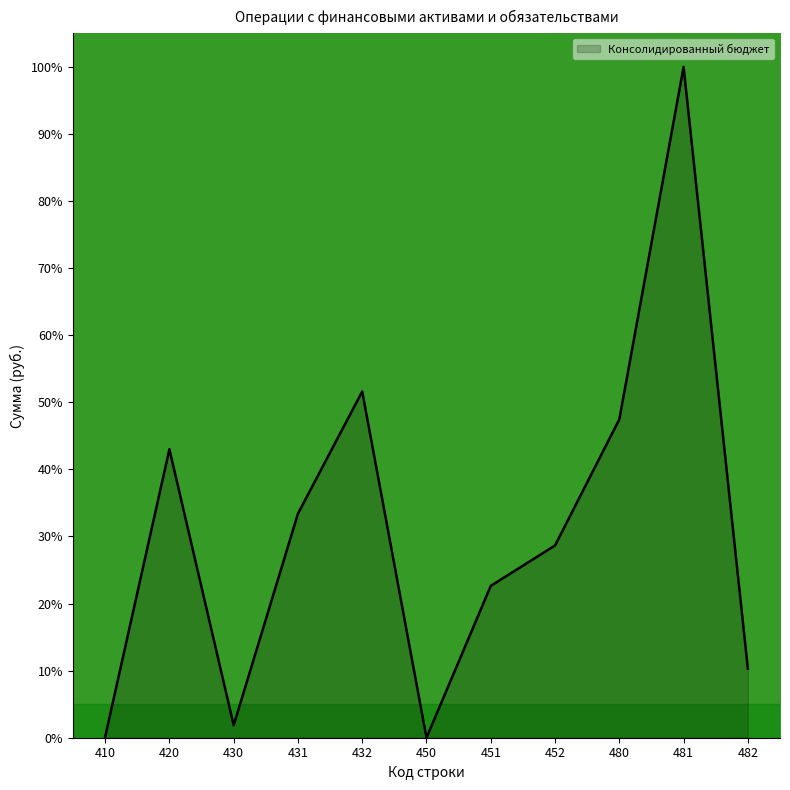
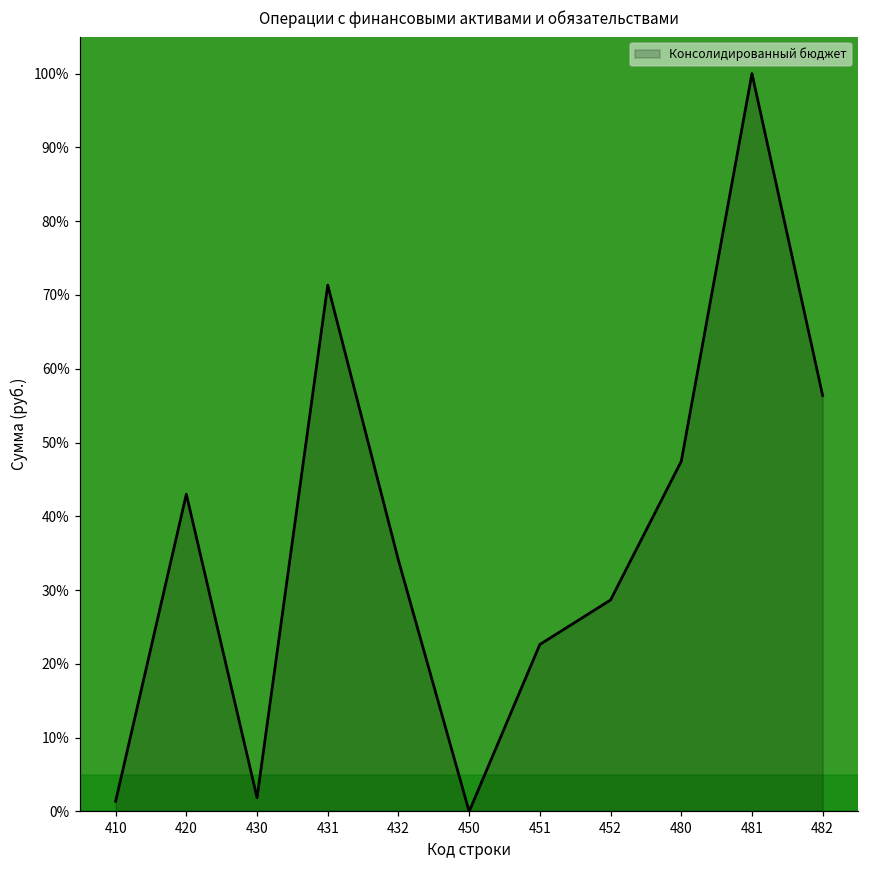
410: 0% -> 1%
431: 33% -> 71%
432: 52% -> 34%
482: 10% -> 56%
